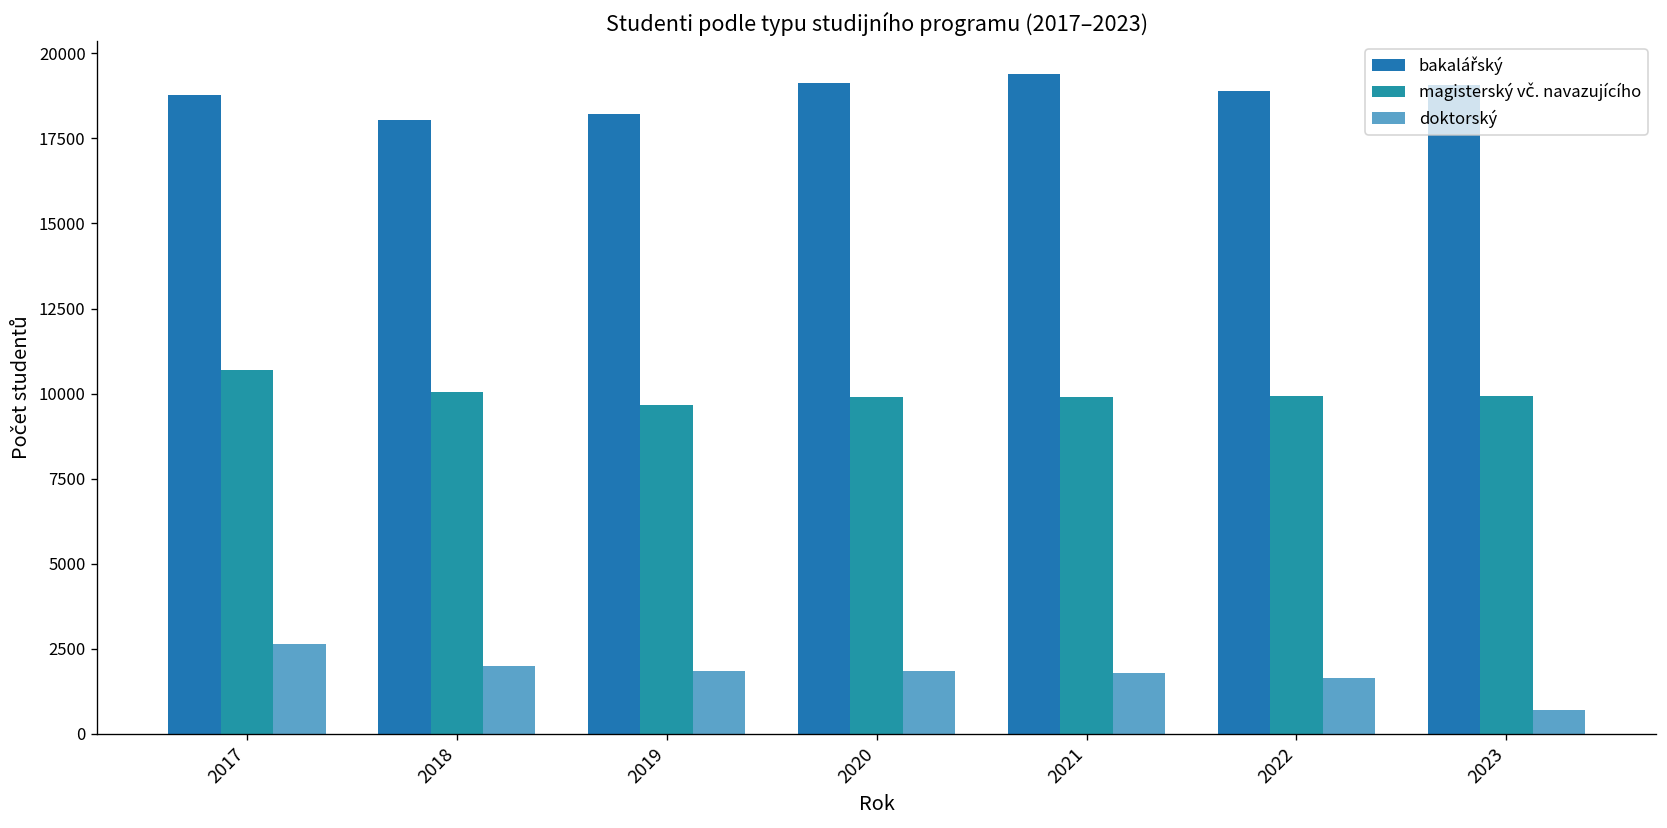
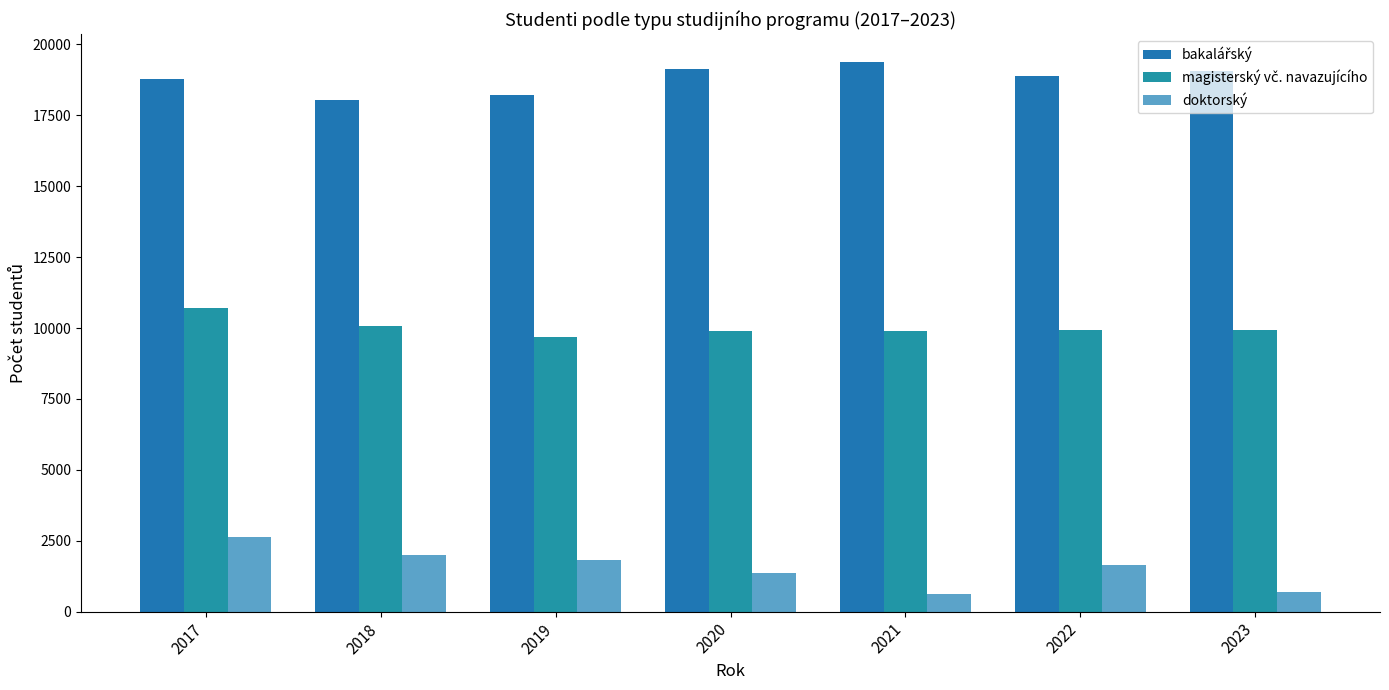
doktorský, 2020: 1900 -> 1400
doktorský, 2021: 1800 -> 600
